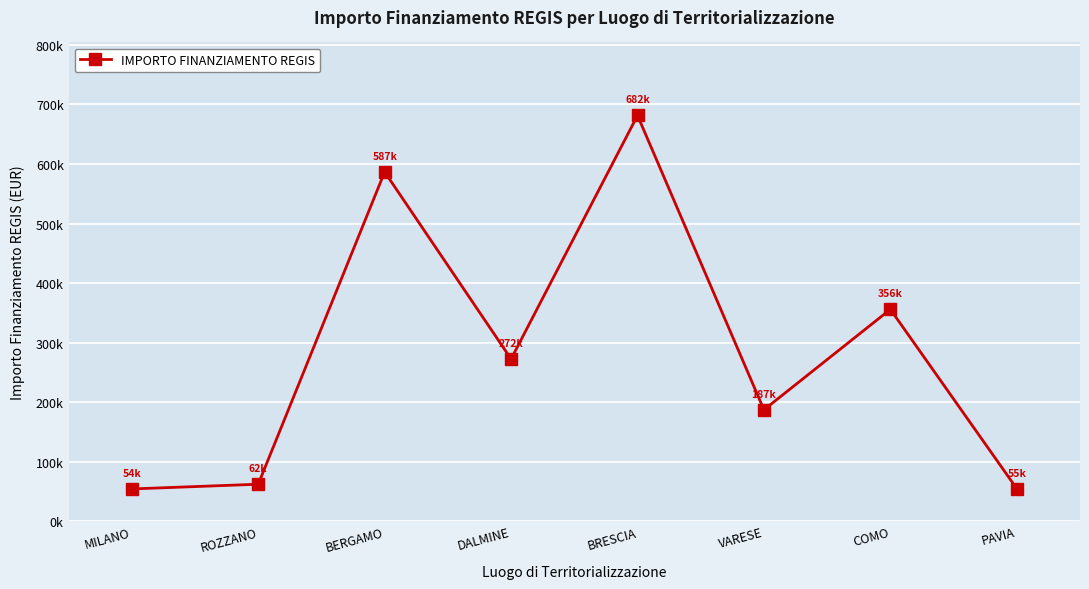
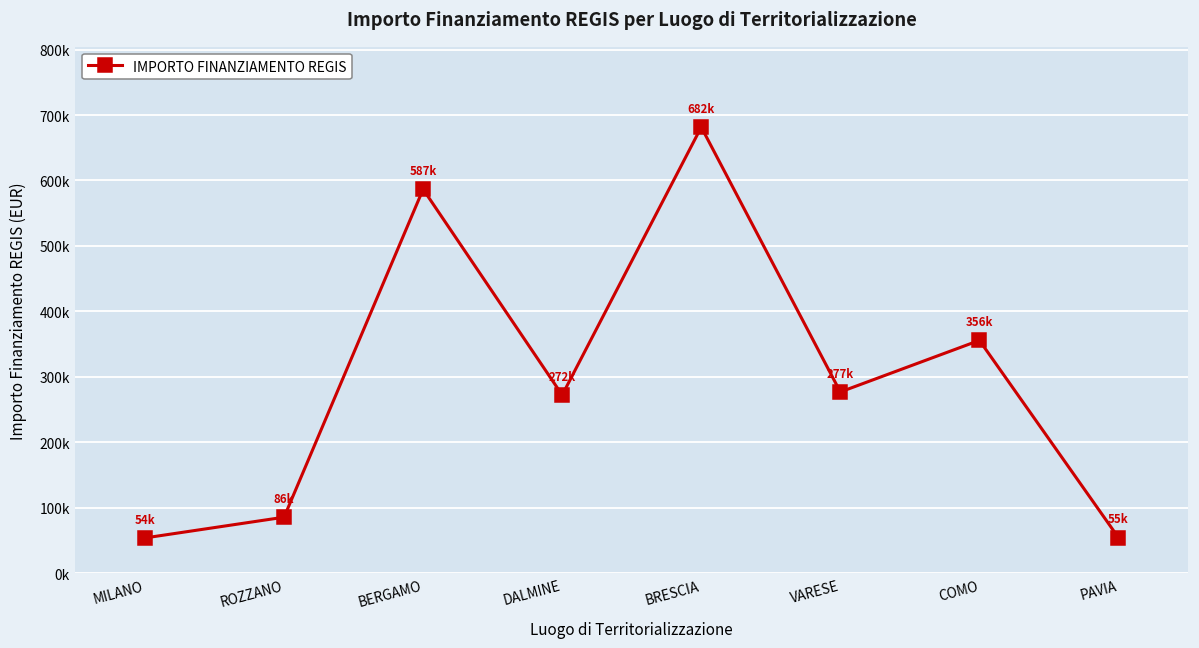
ROZZANO: 62k -> 86k
VARESE: 187k -> 277k
